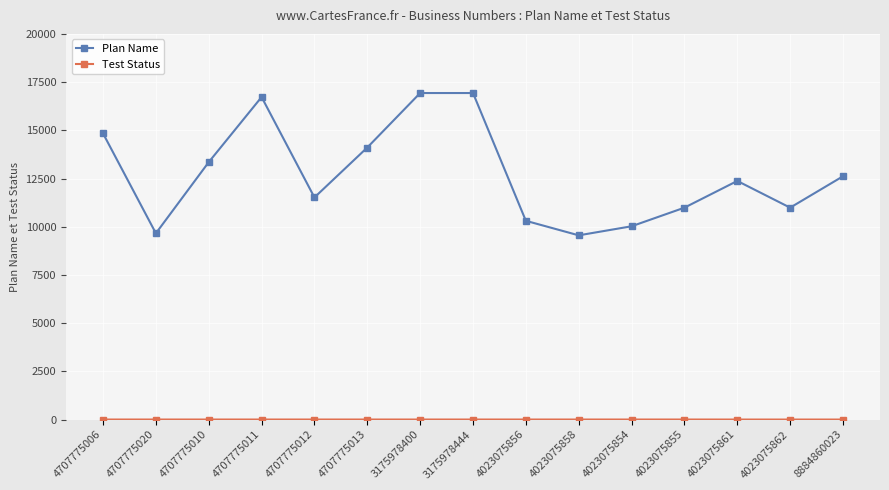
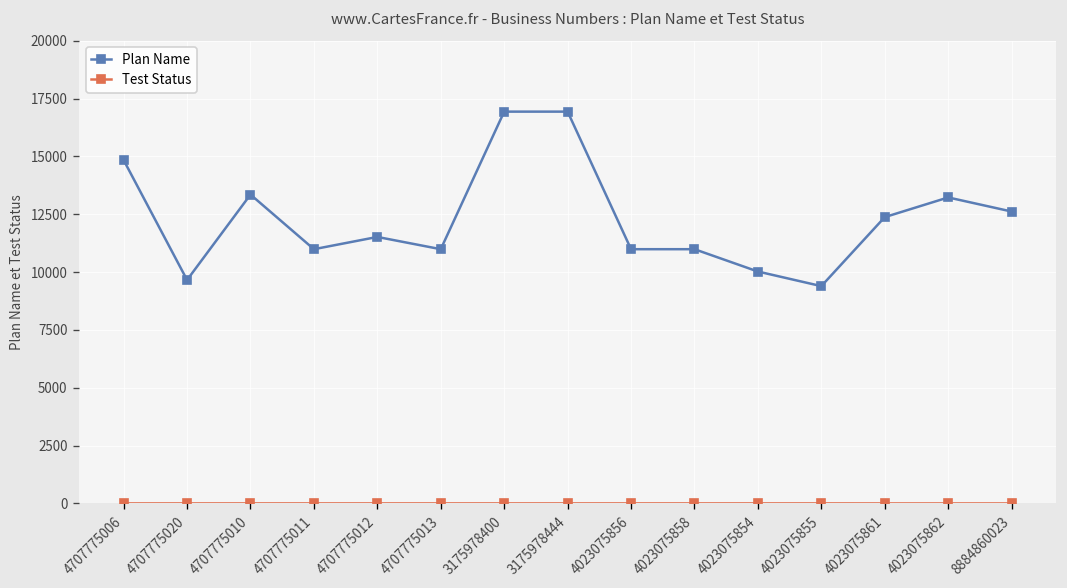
Plan Name, 4707775011: 16700 -> 11000
Plan Name, 4707775013: 14100 -> 11000
Plan Name, 4023075856: 10300 -> 11000
Plan Name, 4023075858: 9600 -> 11000
Plan Name, 4023075855: 11000 -> 9400
Plan Name, 4023075862: 11000 -> 13200
